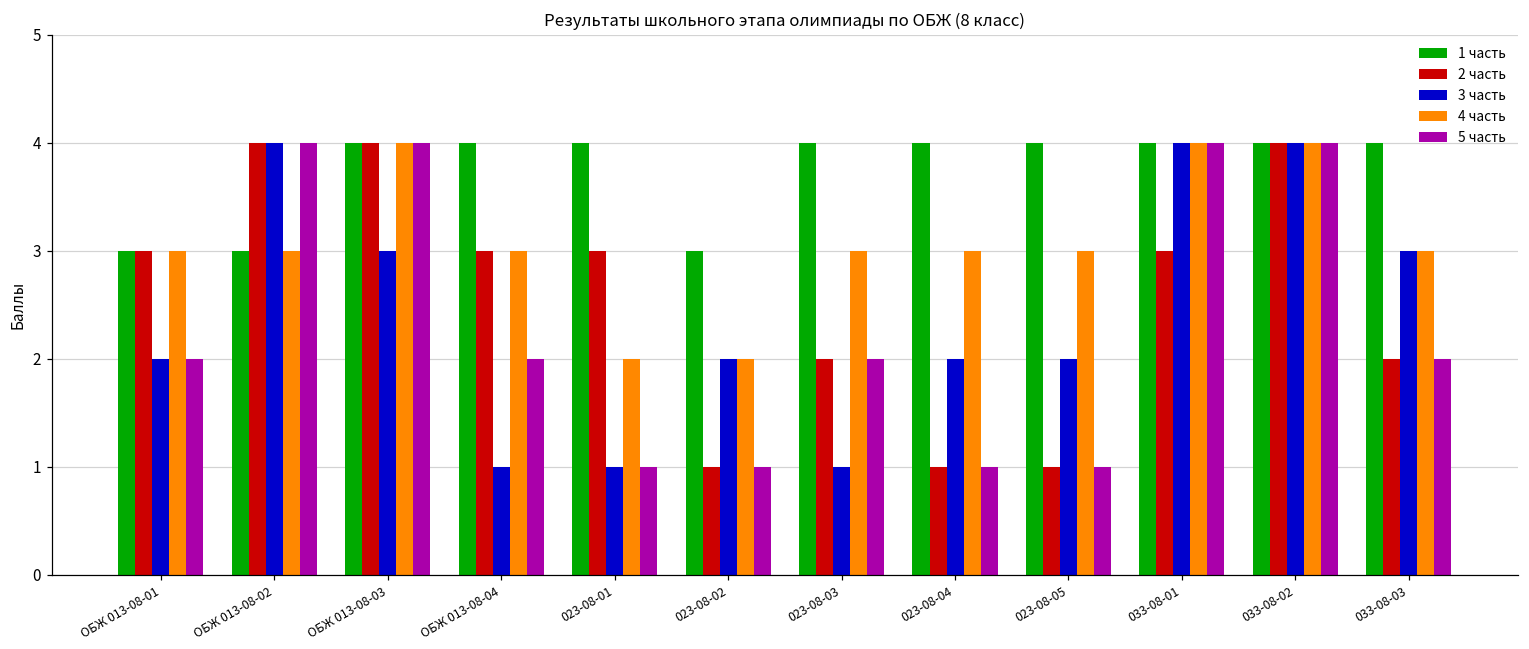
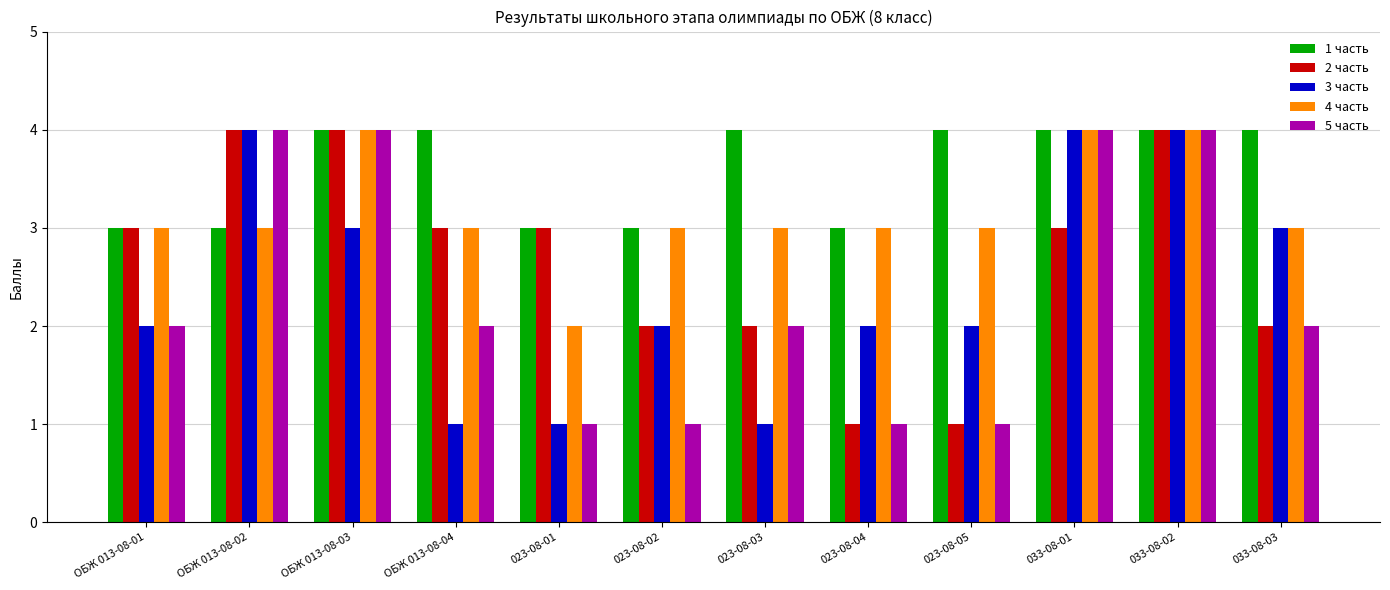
1 часть, 023-08-01: 4 -> 3
2 часть, 023-08-02: 1 -> 2
4 часть, 023-08-02: 2 -> 3
1 часть, 023-08-04: 4 -> 3
